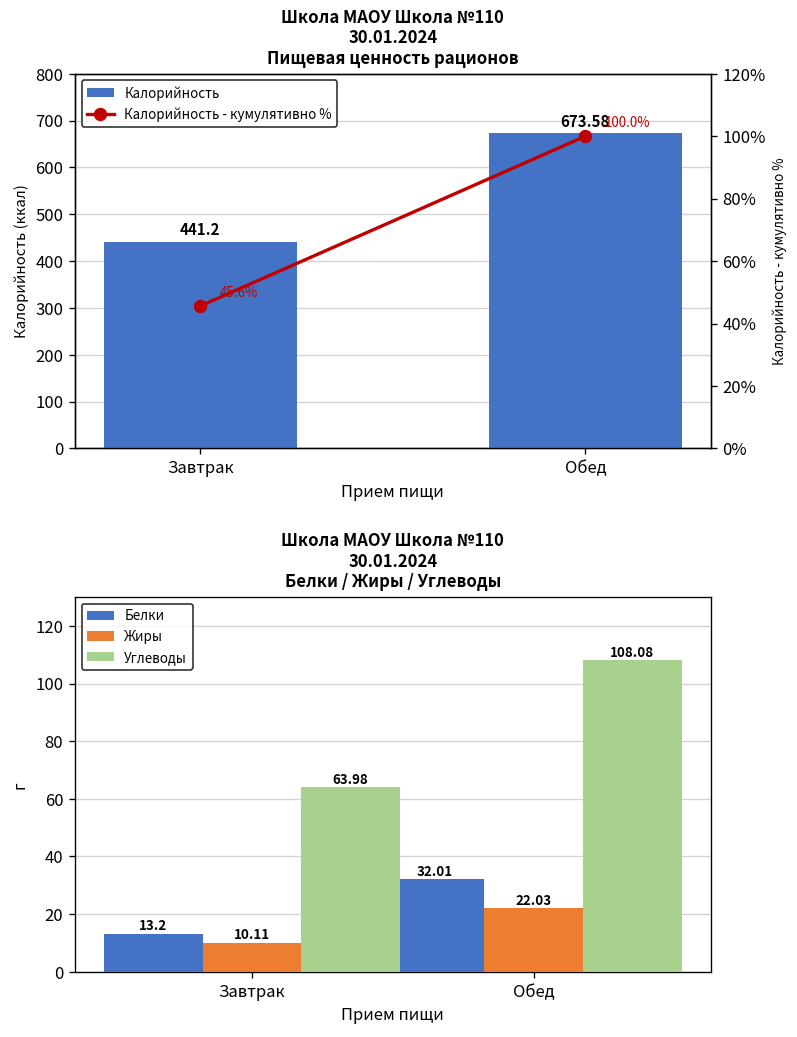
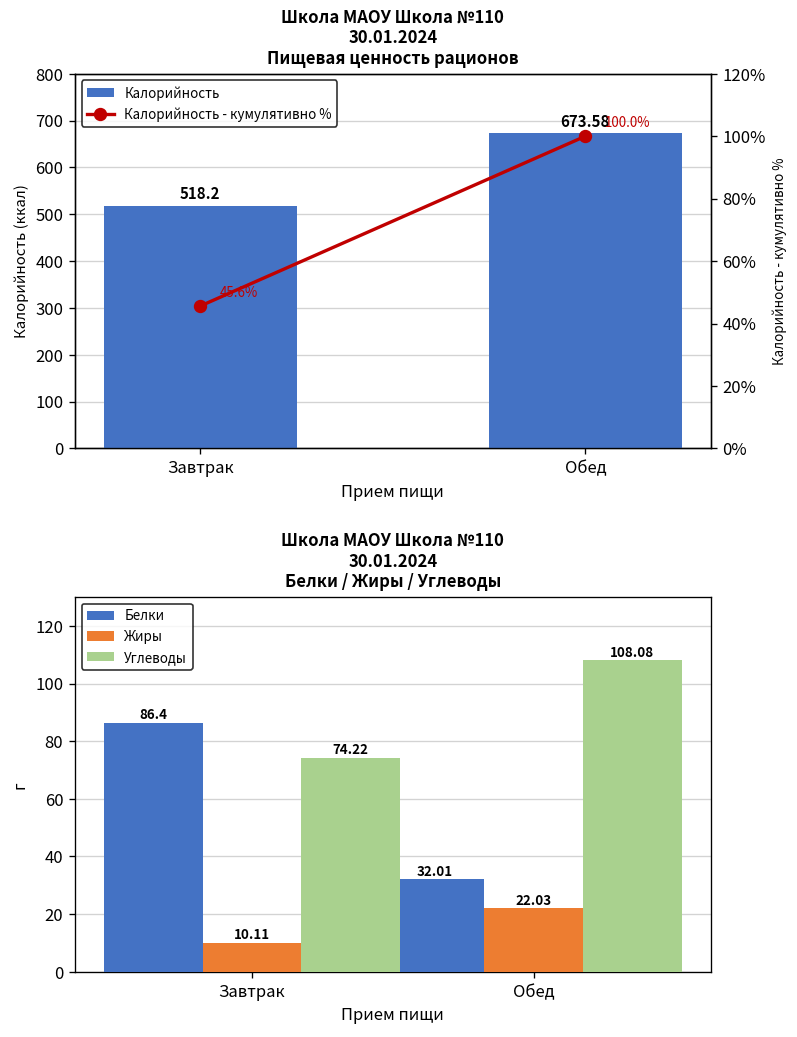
Школа МАОУ Школа №110 30.01.2024 Пищевая ценность рационов, Калорийность, Завтрак: 441.2 -> 518.2
Школа МАОУ Школа №110 30.01.2024 Белки / Жиры / Углеводы, Белки, Завтрак: 13.2 -> 86.4
Школа МАОУ Школа №110 30.01.2024 Белки / Жиры / Углеводы, Углеводы, Завтрак: 63.98 -> 74.22
